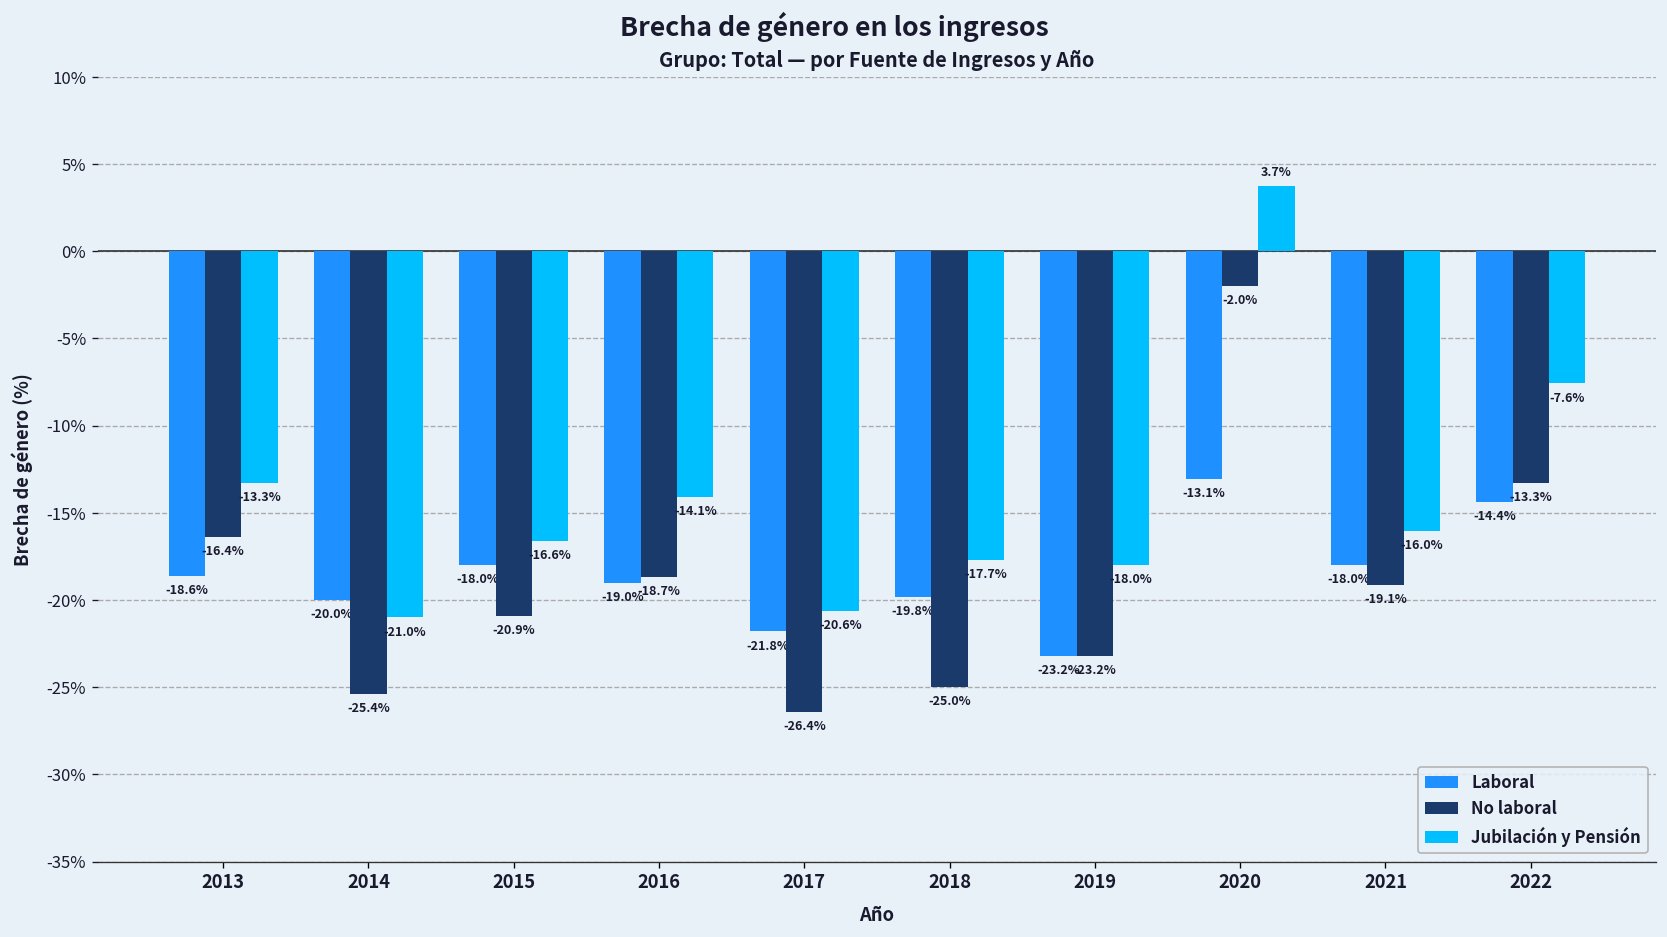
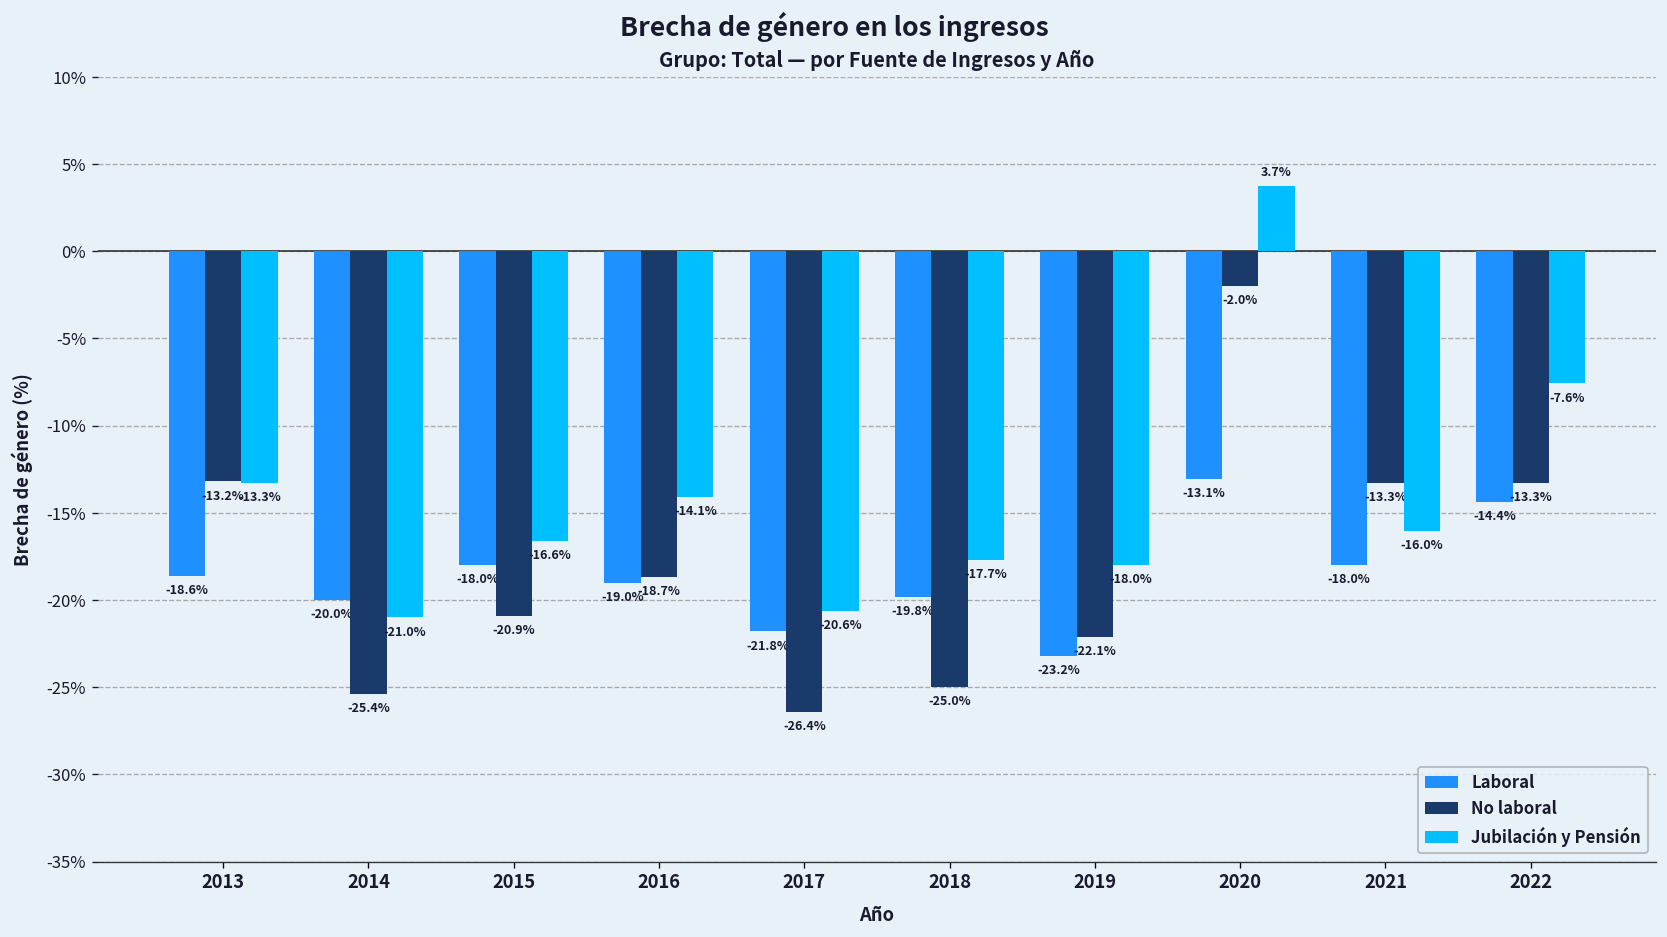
No laboral, 2013: -16.4% -> -13.2%
No laboral, 2019: -23.2% -> -22.1%
No laboral, 2021: -19.1% -> -13.3%
